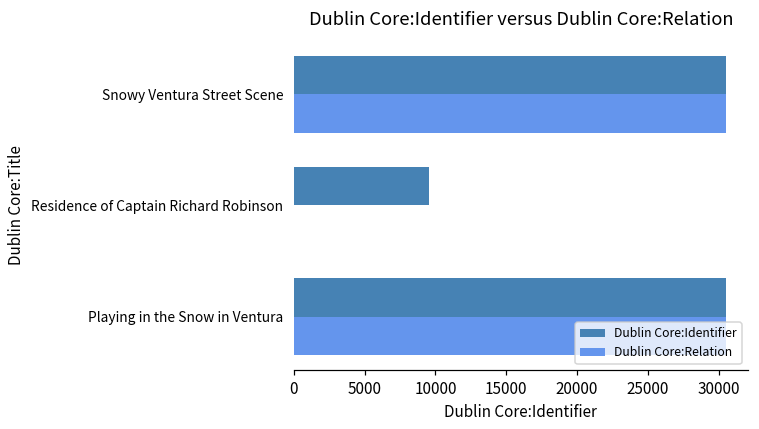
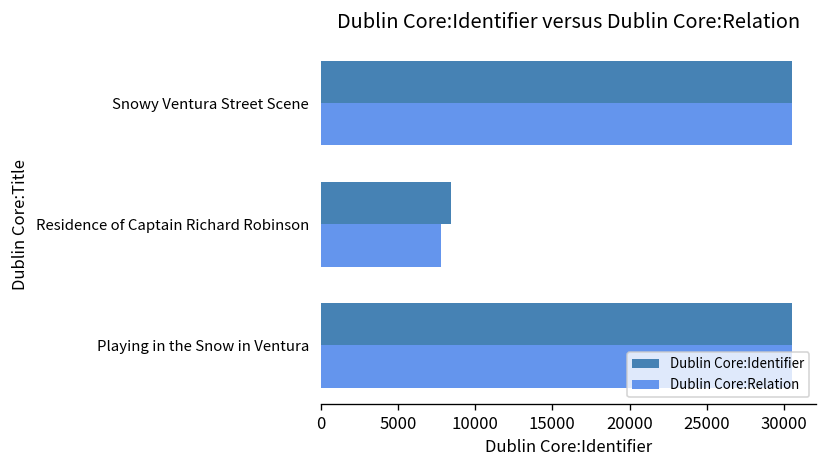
Dublin Core:Identifier, Residence of Captain Richard Robinson: 9600 -> 8500
Dublin Core:Relation, Residence of Captain Richard Robinson: 0 -> 7800
